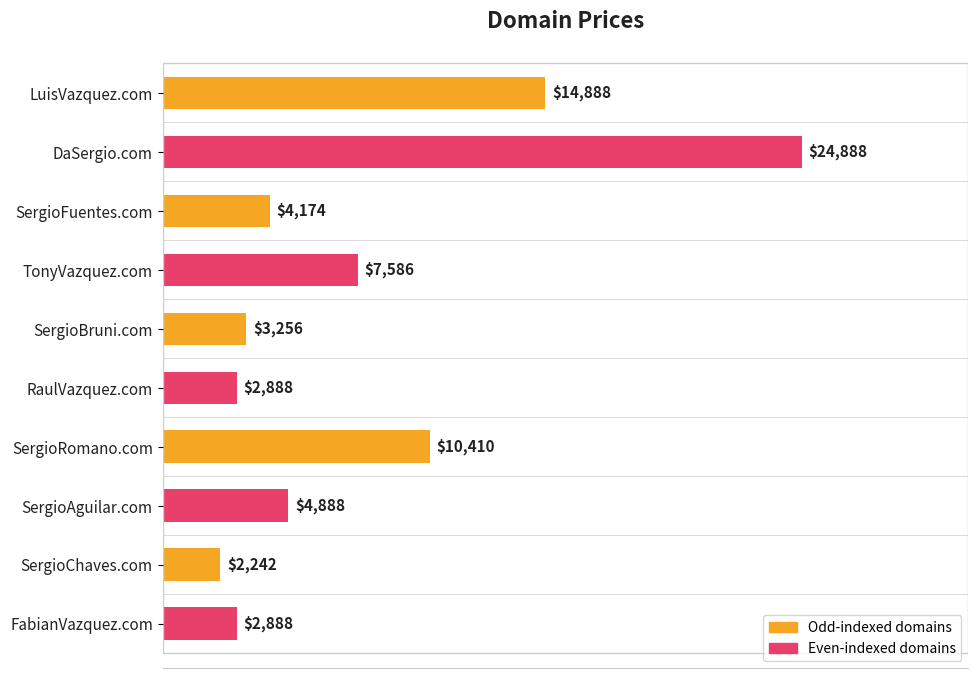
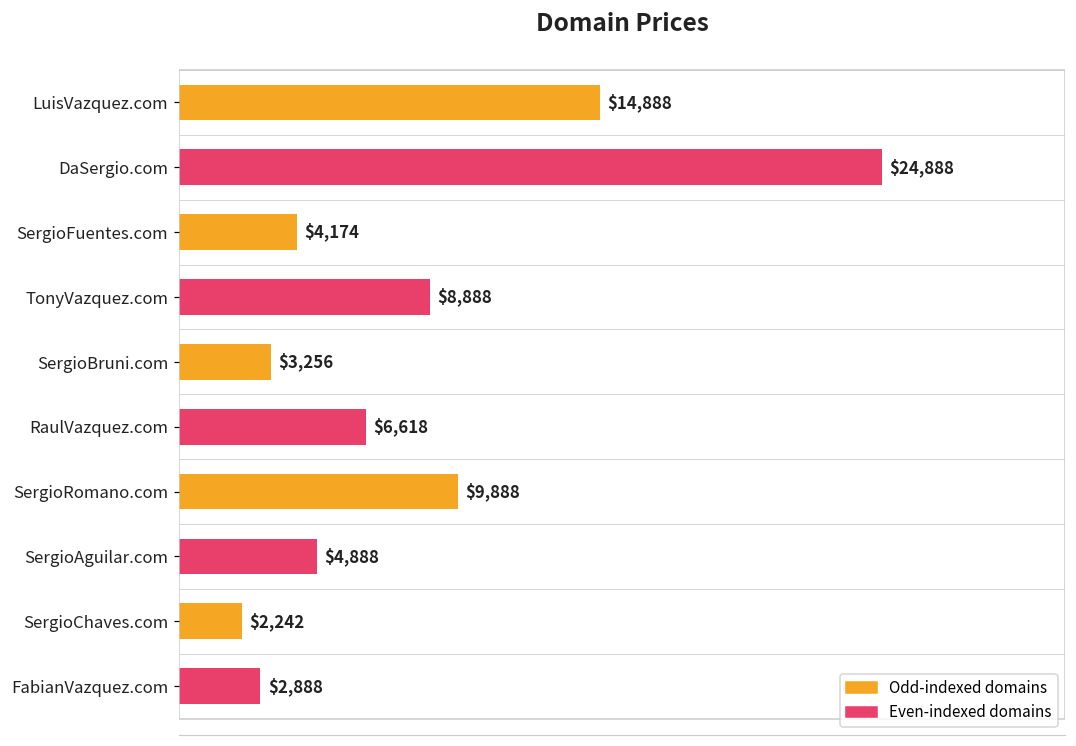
TonyVazquez.com: $7,586 -> $8,888
RaulVazquez.com: $2,888 -> $6,618
SergioRomano.com: $10,410 -> $9,888
